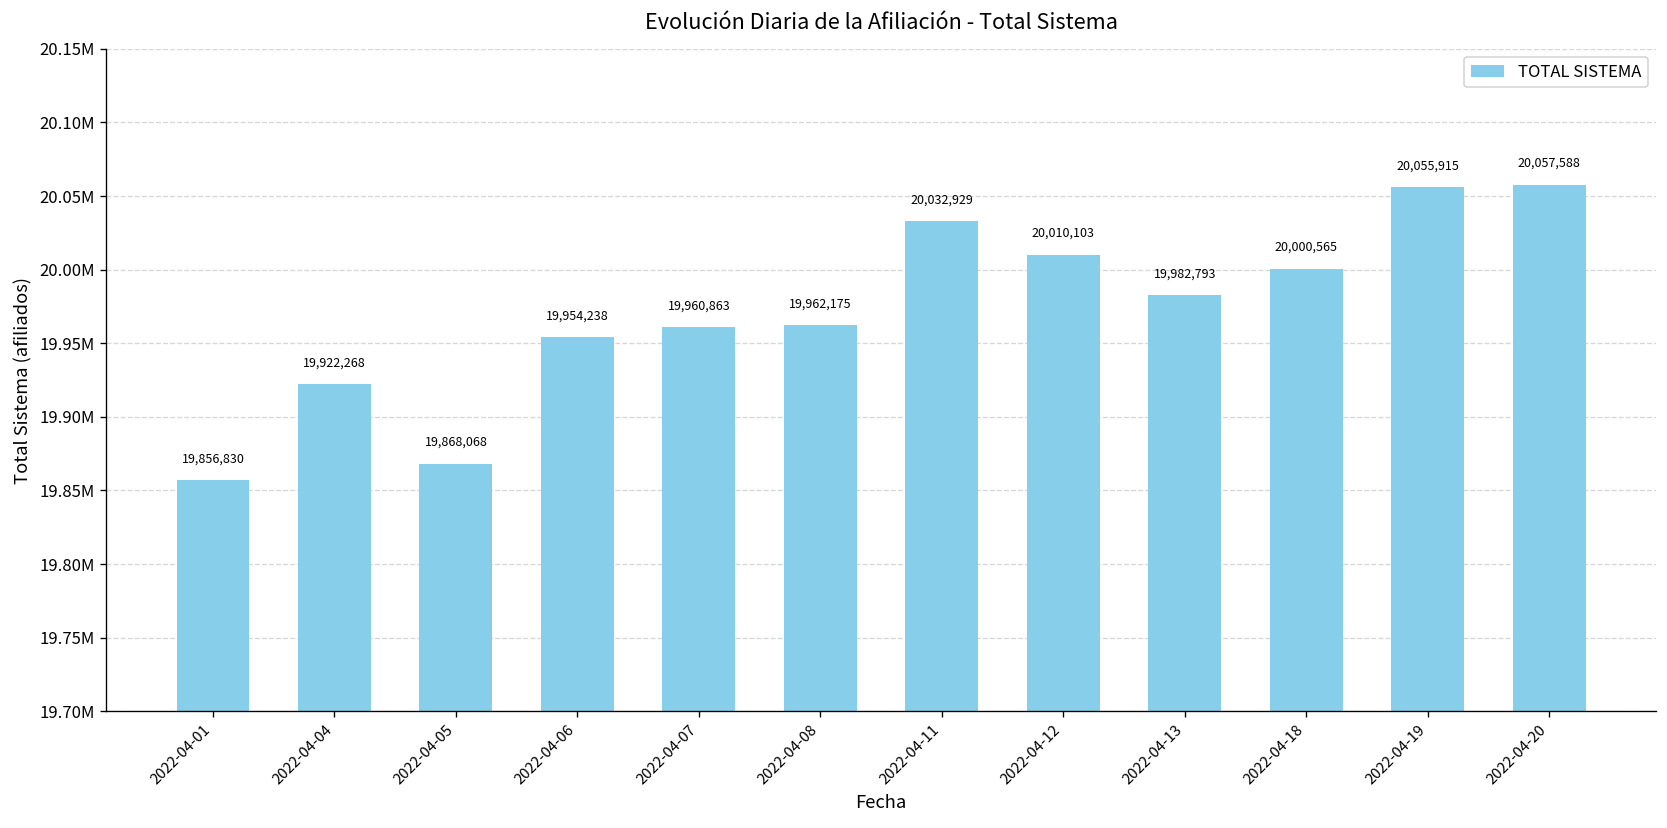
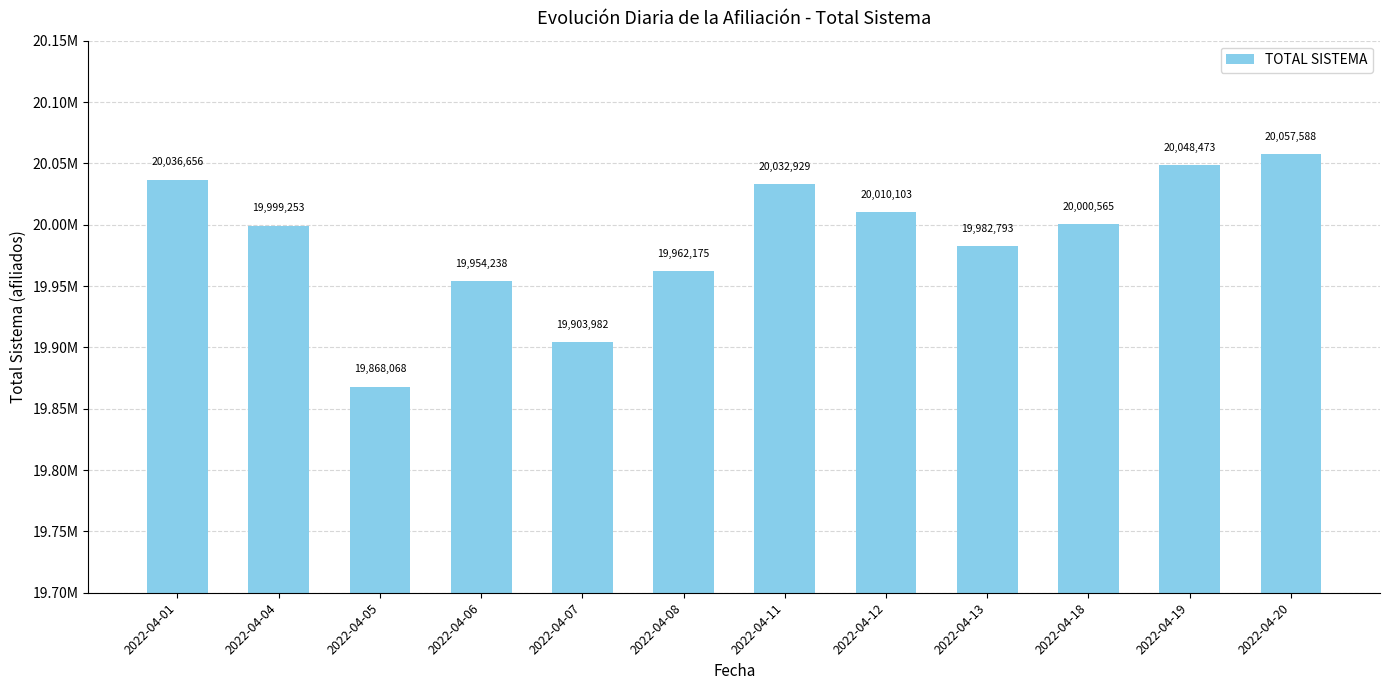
2022-04-01: 19,856,830 -> 20,036,656
2022-04-04: 19,922,268 -> 19,999,253
2022-04-07: 19,960,863 -> 19,903,982
2022-04-19: 20,055,915 -> 20,048,473
